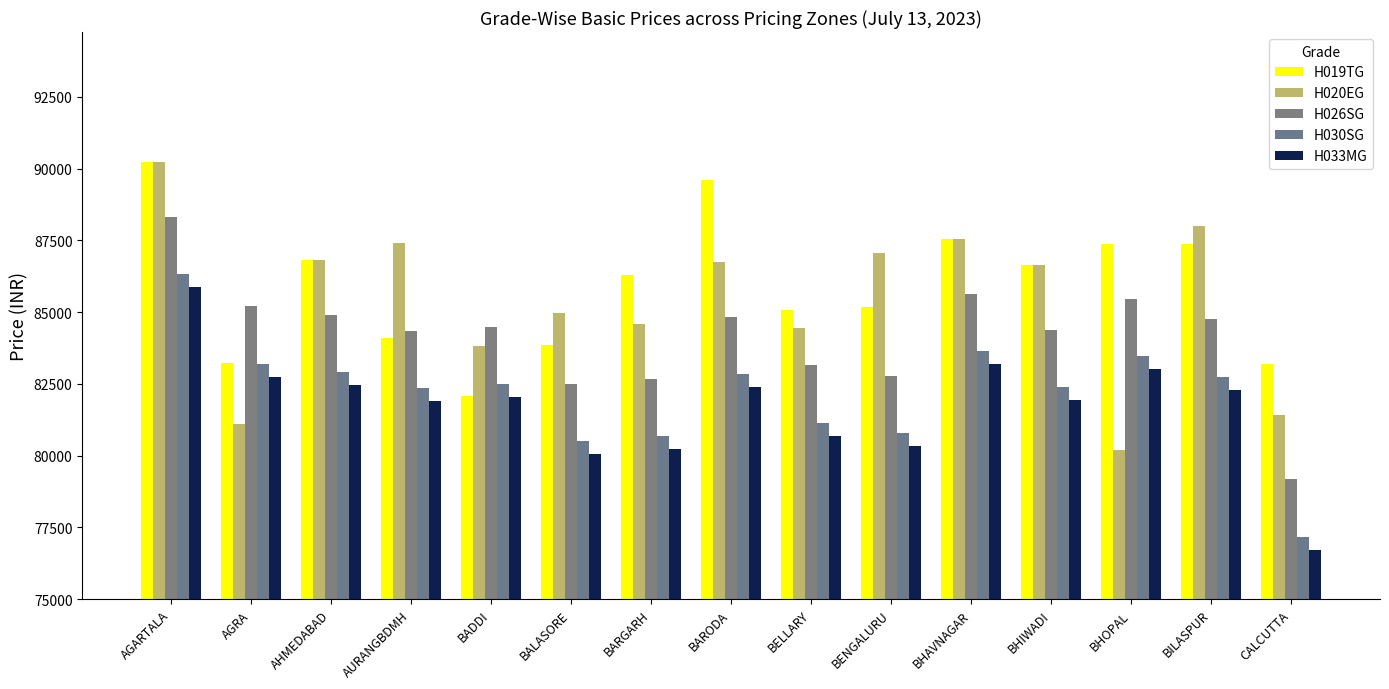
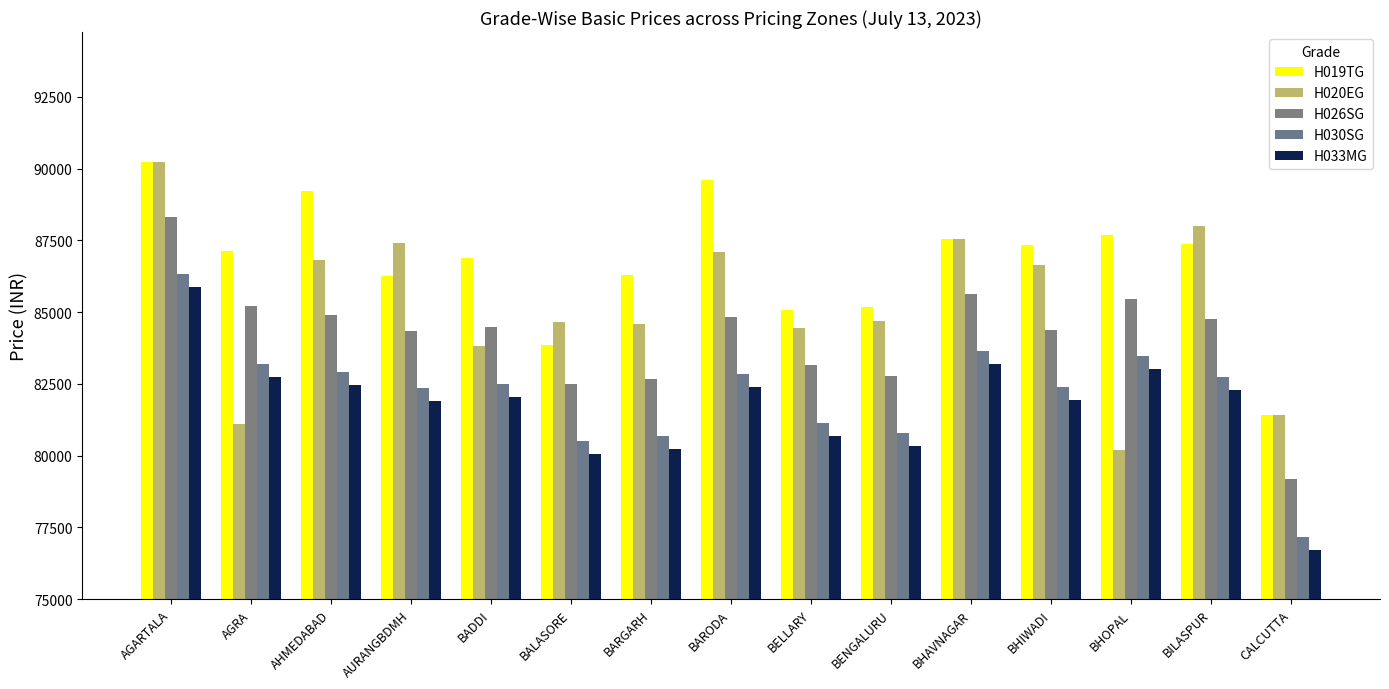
H019TG, AGRA: 83200 -> 87100
H019TG, AHMEDABAD: 86800 -> 89200
H019TG, AURANGBDMH: 84100 -> 86300
H019TG, BADDI: 82100 -> 86900
H020EG, BALASORE: 85000 -> 84700
H020EG, BARODA: 86800 -> 87100
H020EG, BENGALURU: 87100 -> 84700
H019TG, BHIWADI: 86600 -> 87300
H019TG, BHOPAL: 87400 -> 87700
H019TG, CALCUTTA: 83200 -> 81400
